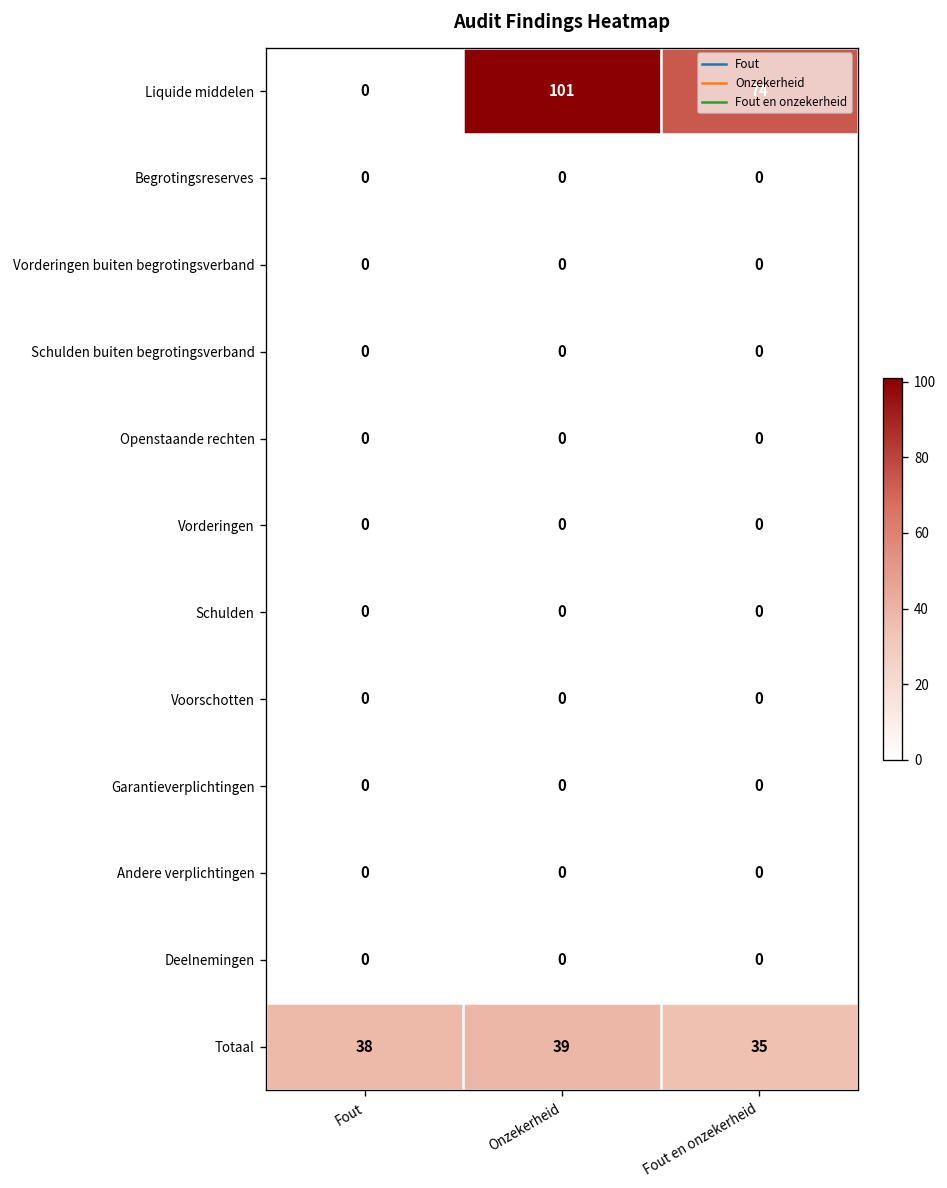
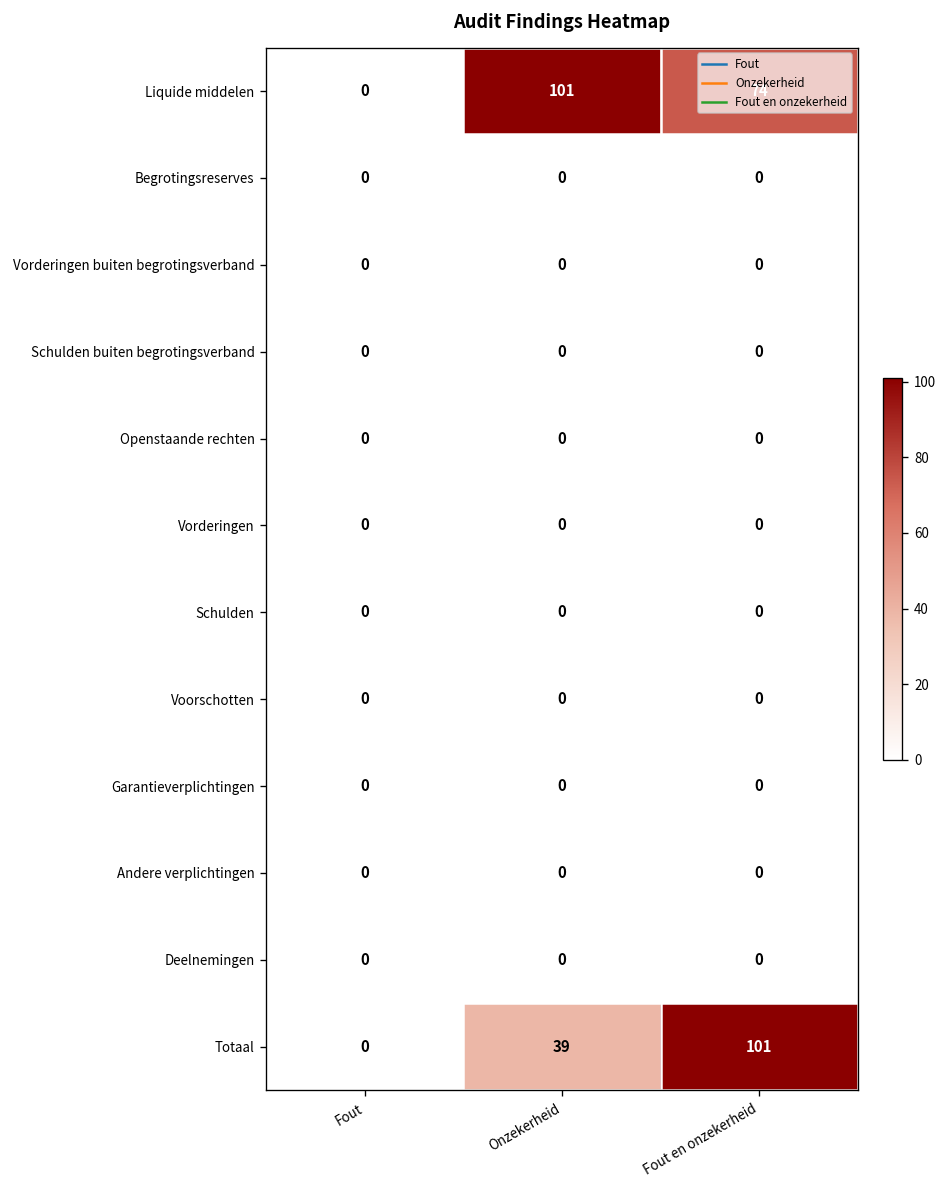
Totaal, Fout: 38 -> 0
Totaal, Fout en onzekerheid: 35 -> 101
